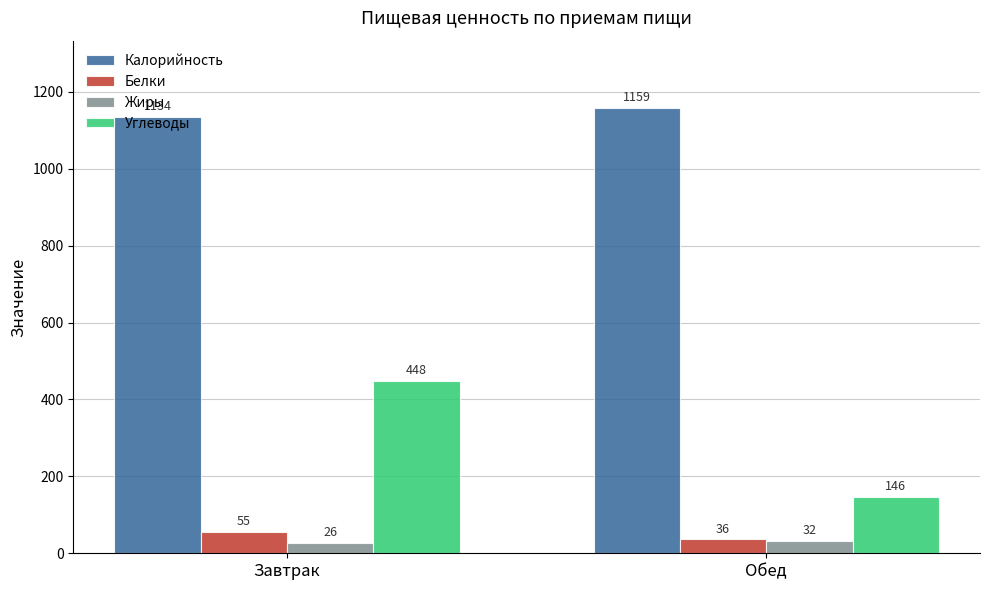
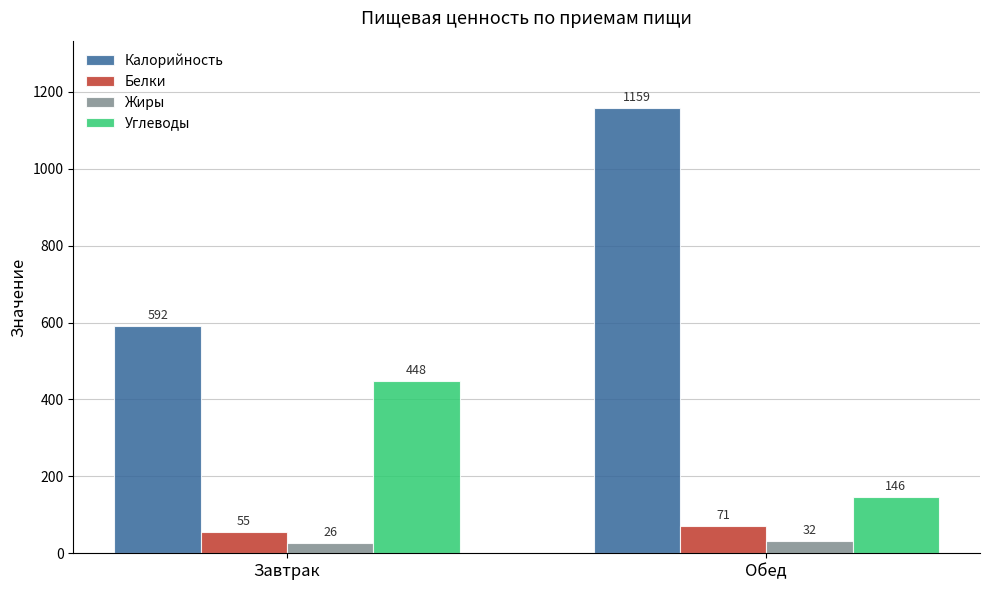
Калорийность, Завтрак: 1134 -> 592
Белки, Обед: 36 -> 71
